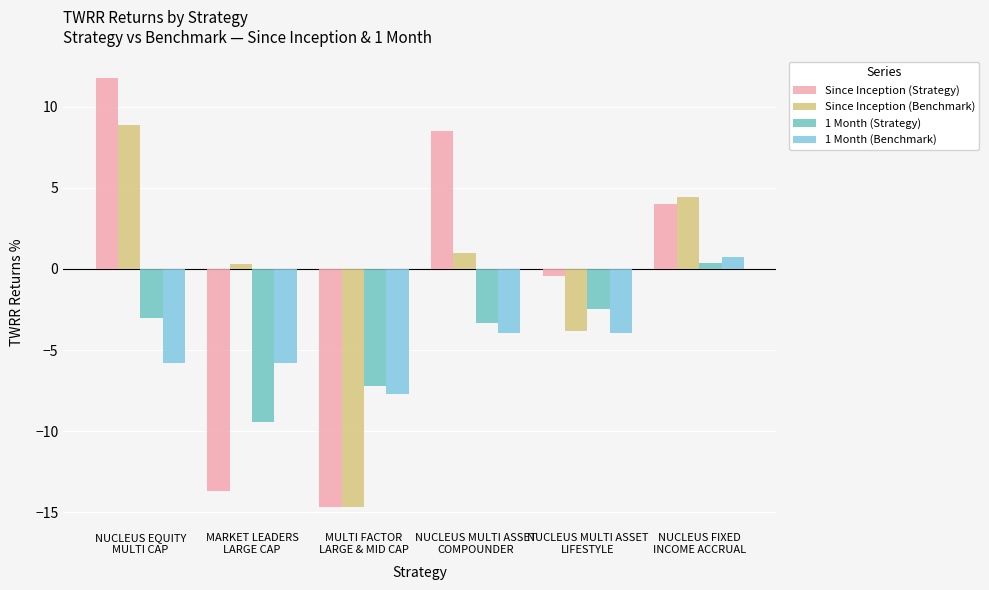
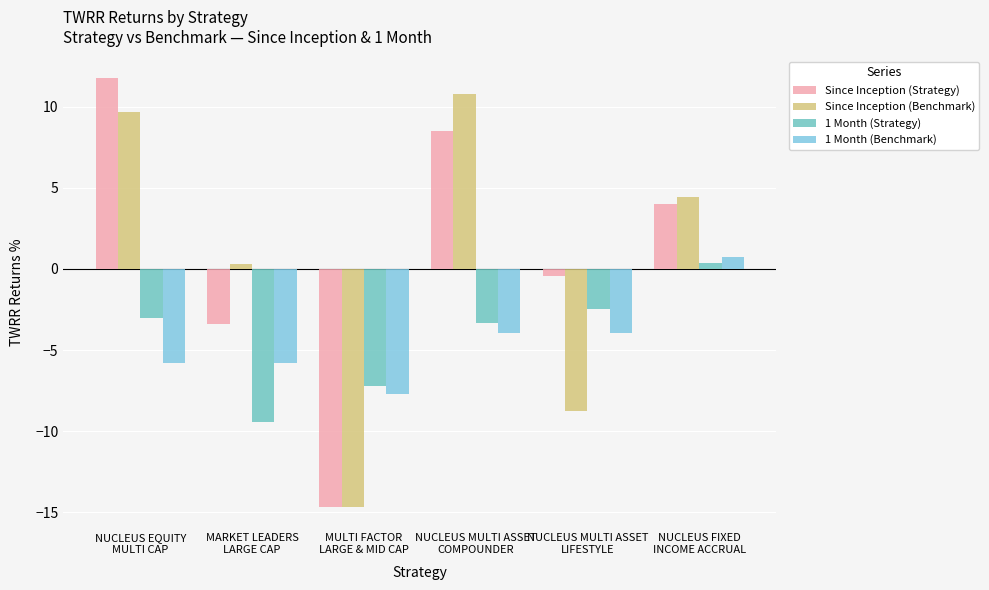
Since Inception (Benchmark), NUCLEUS EQUITY MULTI CAP: 8.9 -> 9.7
Since Inception (Strategy), MARKET LEADERS LARGE CAP: -13.7 -> -3.4
Since Inception (Benchmark), NUCLEUS MULTI ASSET COMPOUNDER: 1.0 -> 10.8
Since Inception (Benchmark), NUCLEUS MULTI ASSET LIFESTYLE: -3.8 -> -8.8
